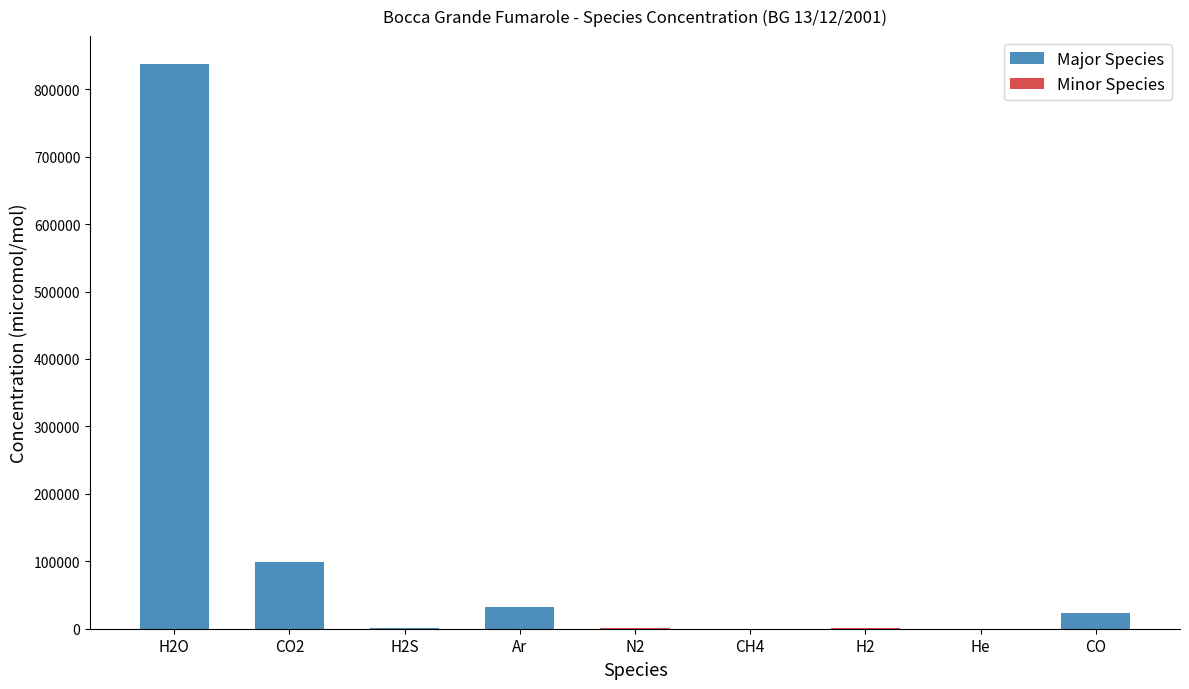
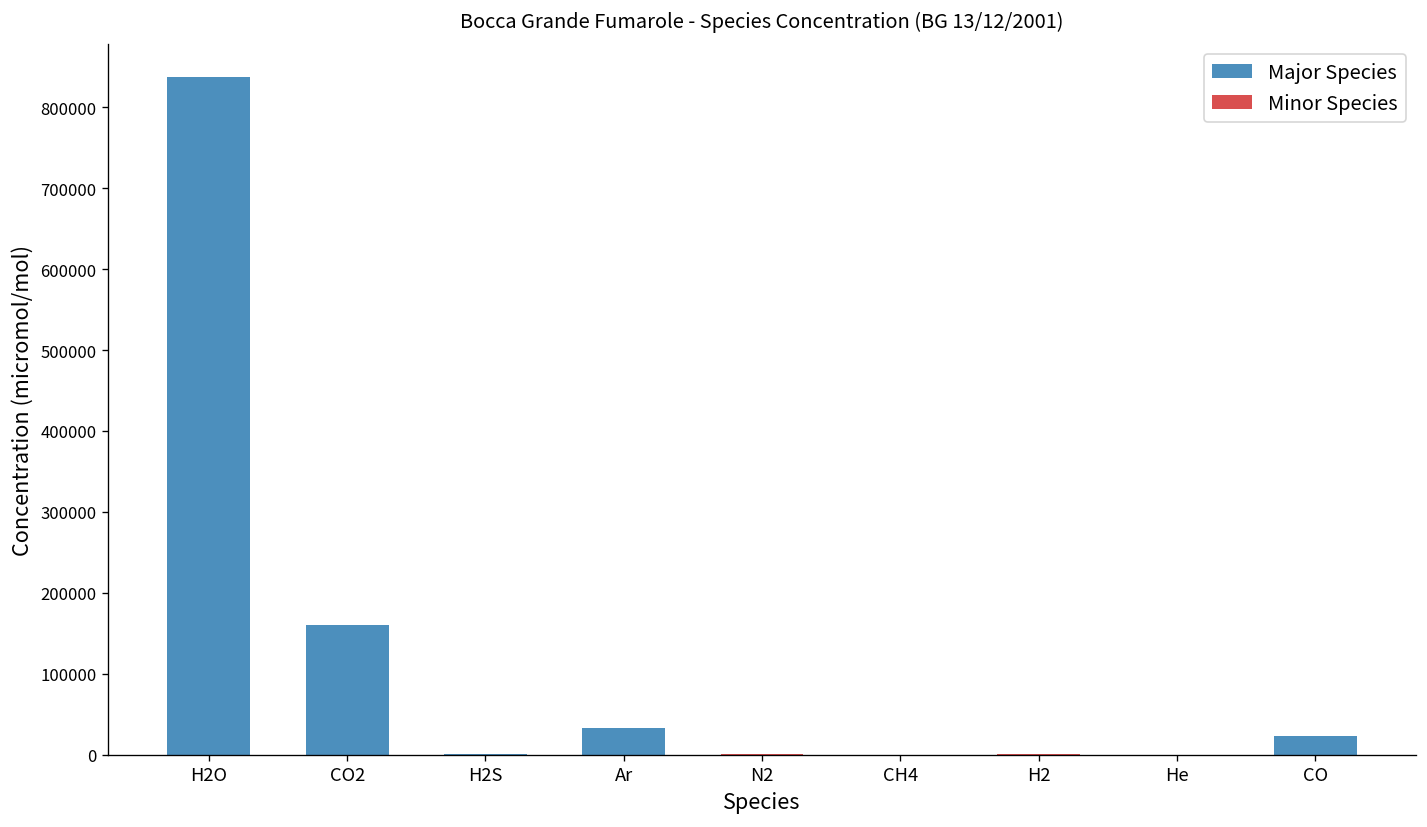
Major Species, CO2: 100000 -> 160000
